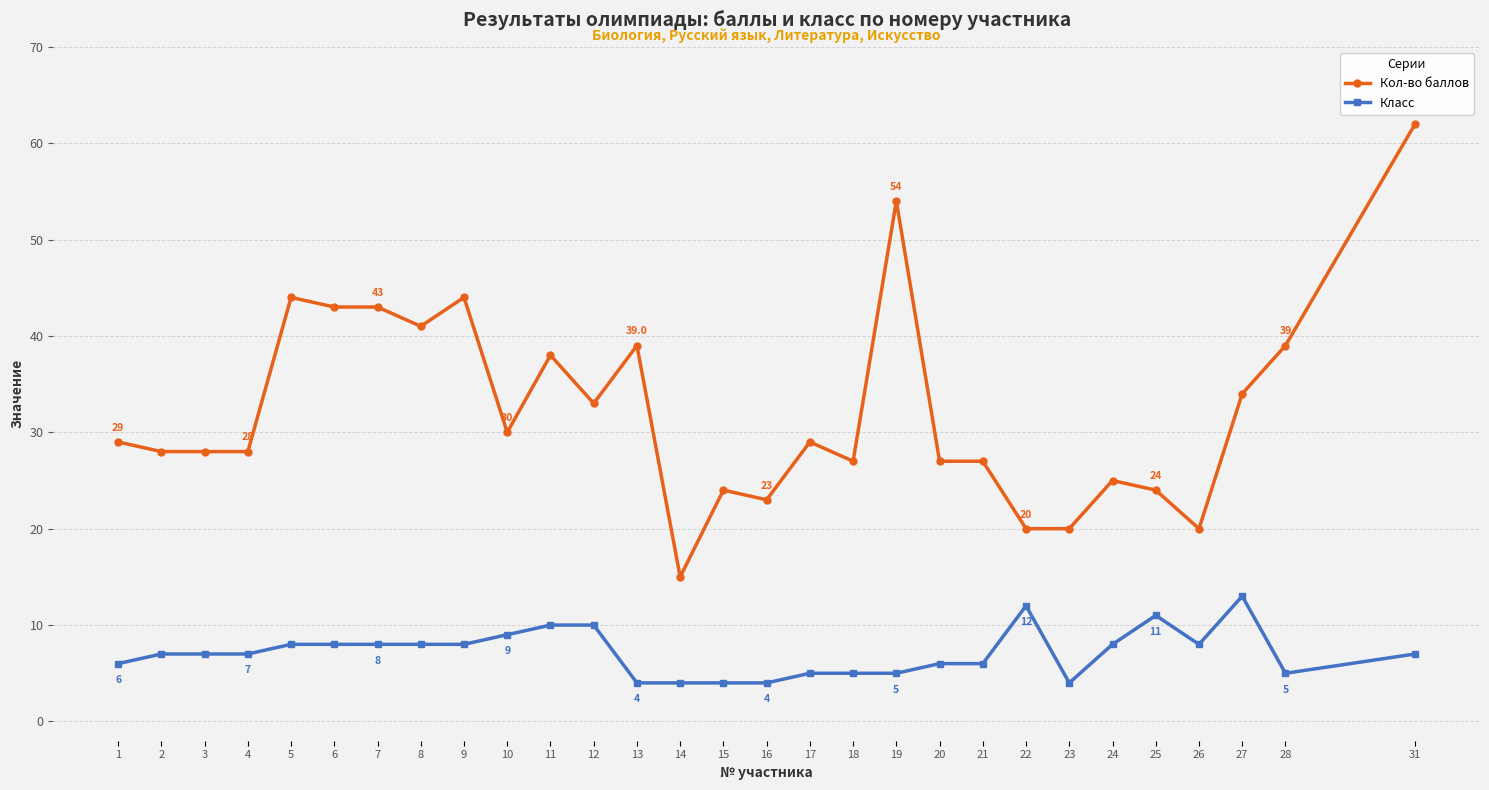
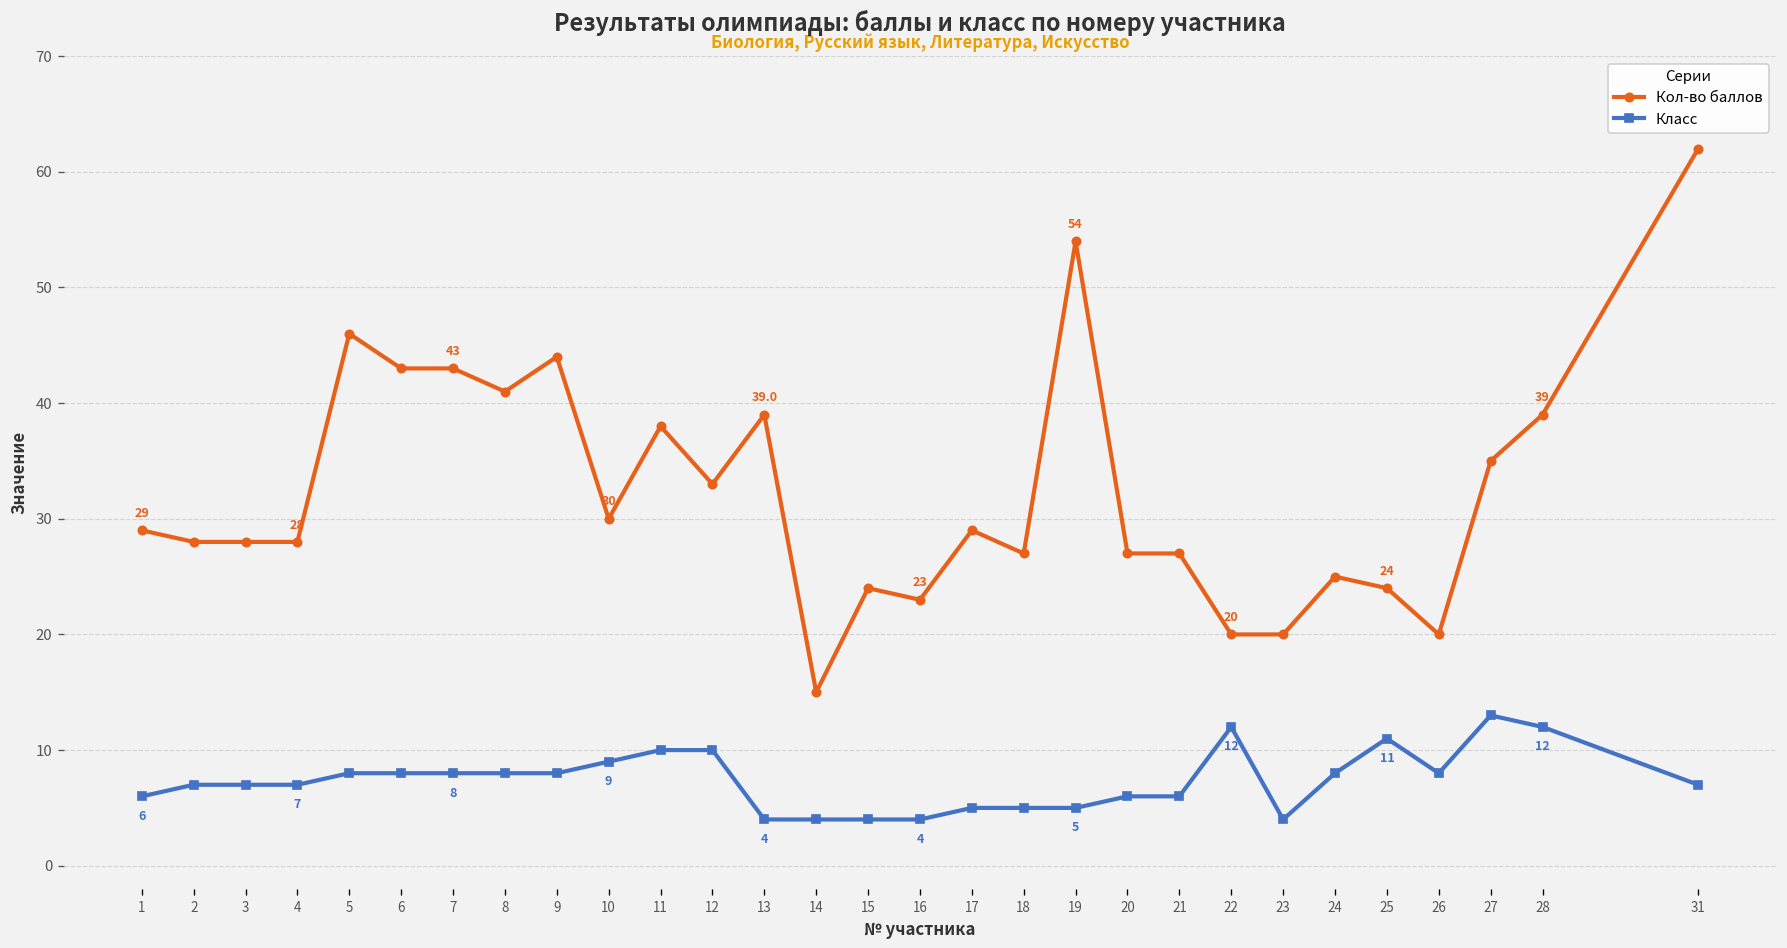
Кол-во баллов, 5: 44 -> 46
Кол-во баллов, 27: 34 -> 35
Класс, 28: 5 -> 12
